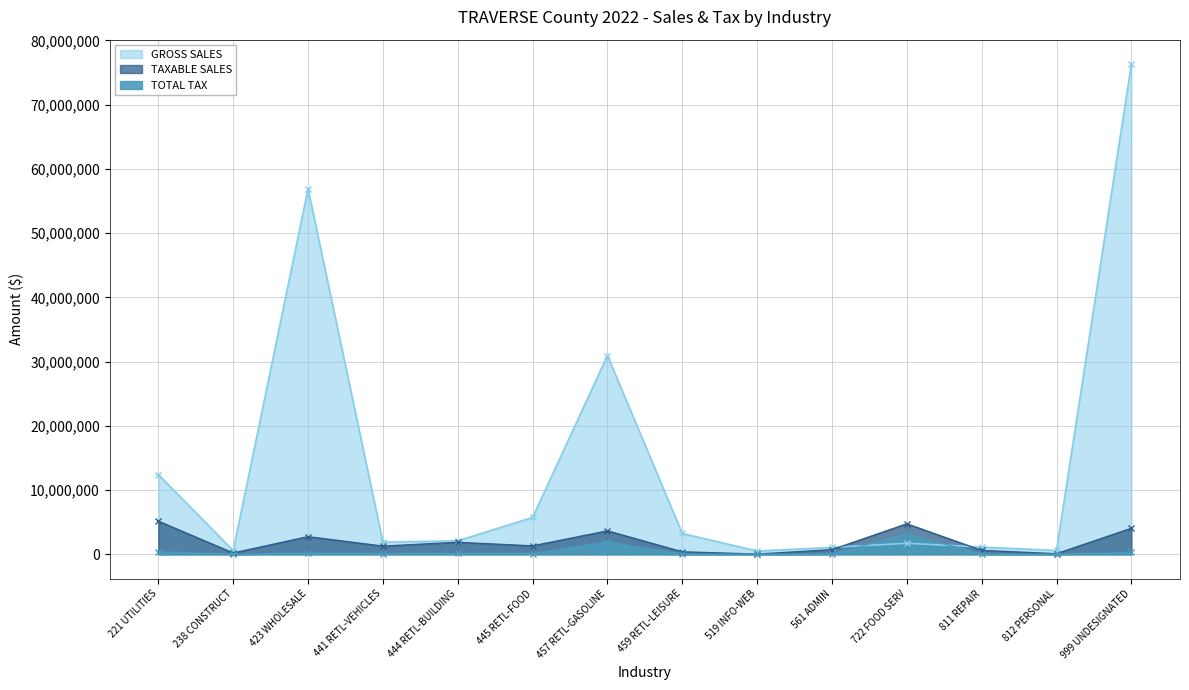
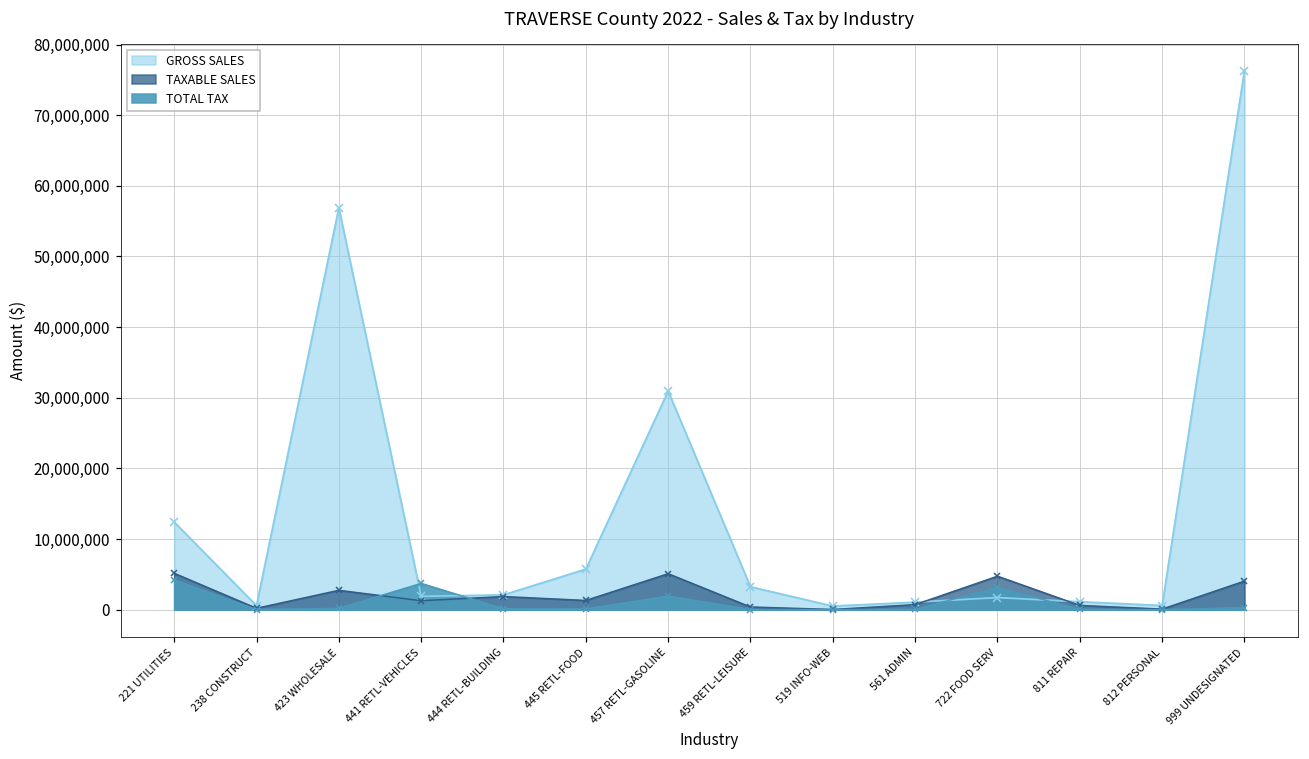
TOTAL TAX, 221 UTILITIES: 0 -> 4,000,000
TOTAL TAX, 441 RETL-VEHICLES: 0 -> 4,000,000
TAXABLE SALES, 457 RETL-GASOLINE: 4,000,000 -> 5,000,000
